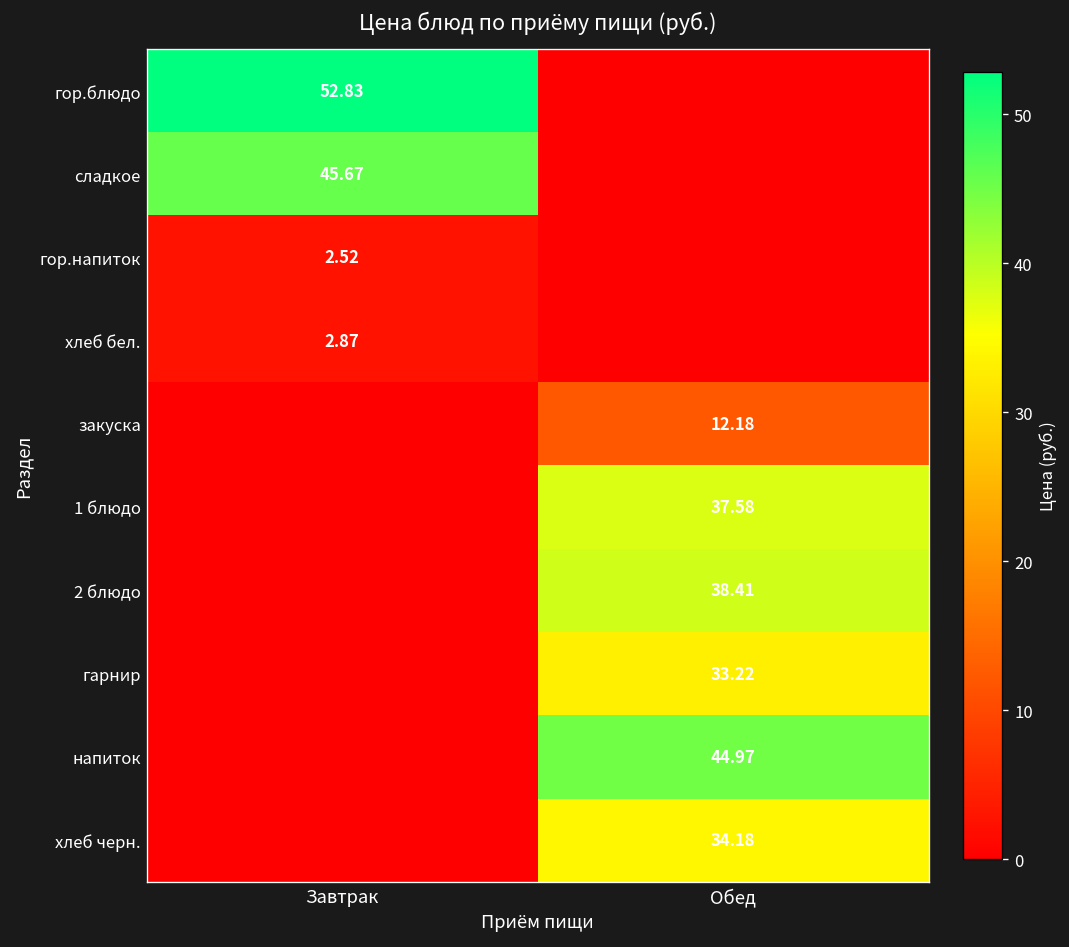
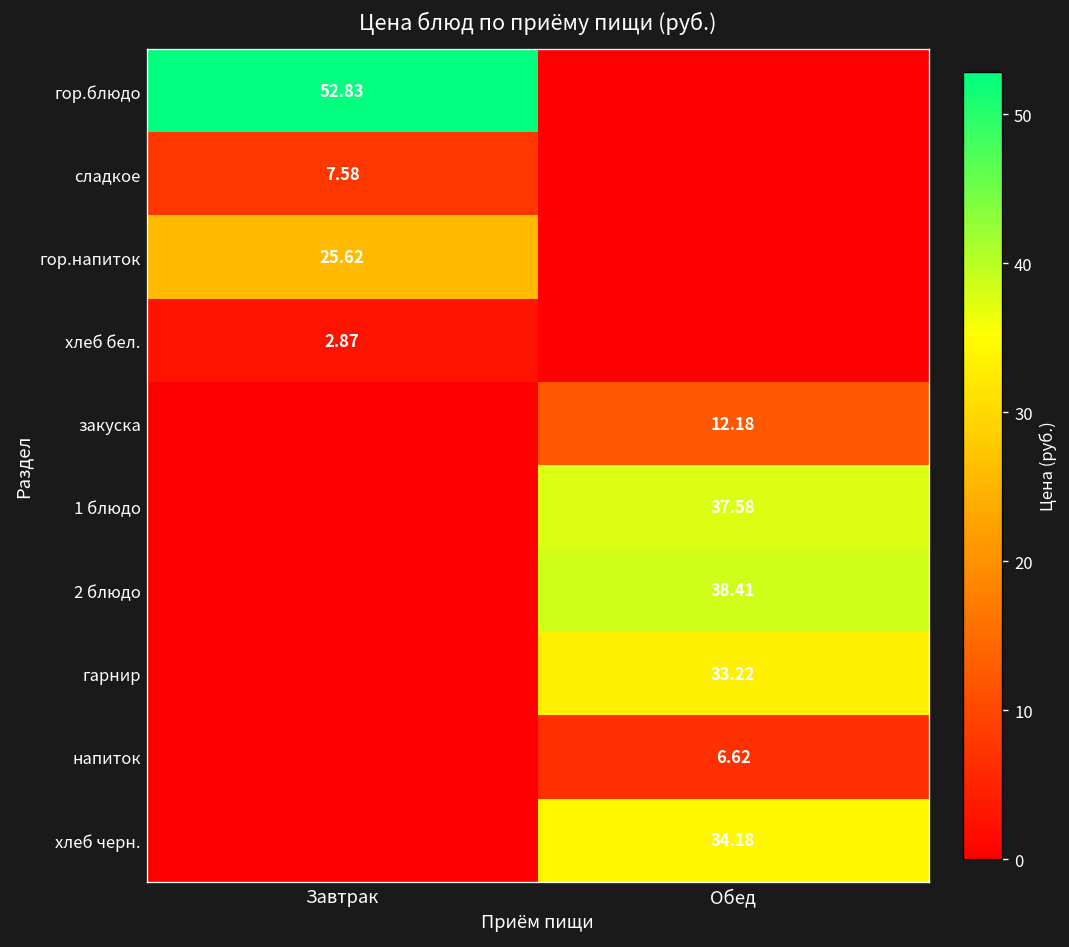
сладкое, Завтрак: 45.67 -> 7.58
гор.напиток, Завтрак: 2.52 -> 25.62
напиток, Обед: 44.97 -> 6.62
